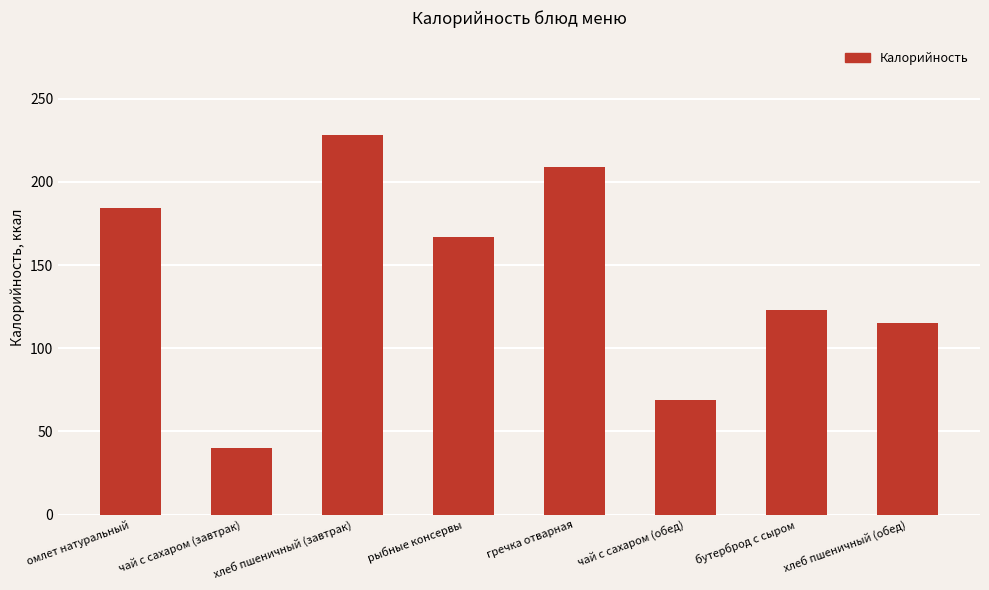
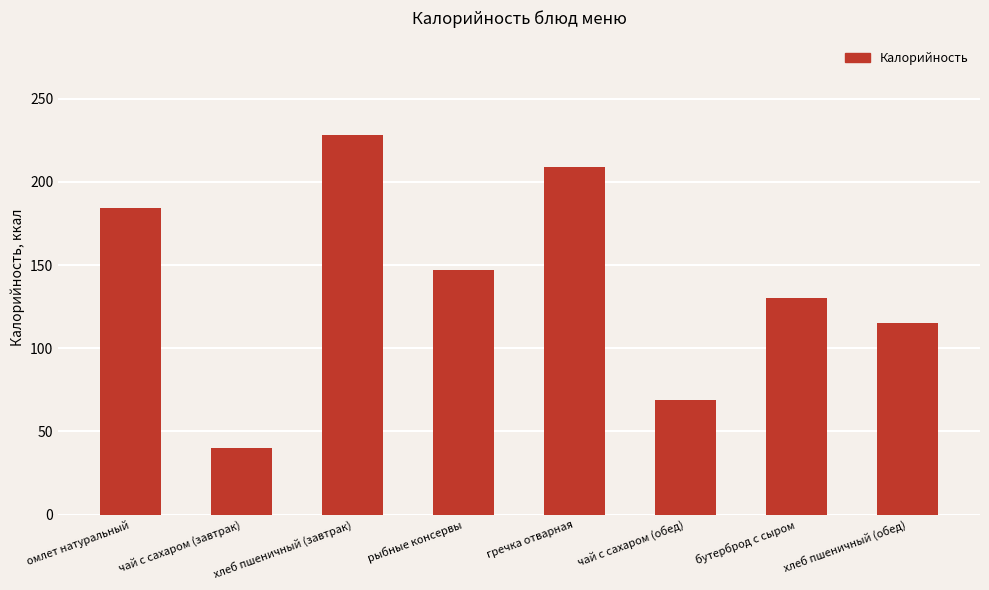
рыбные консервы: 167 -> 147
бутерброд с сыром: 123 -> 130
